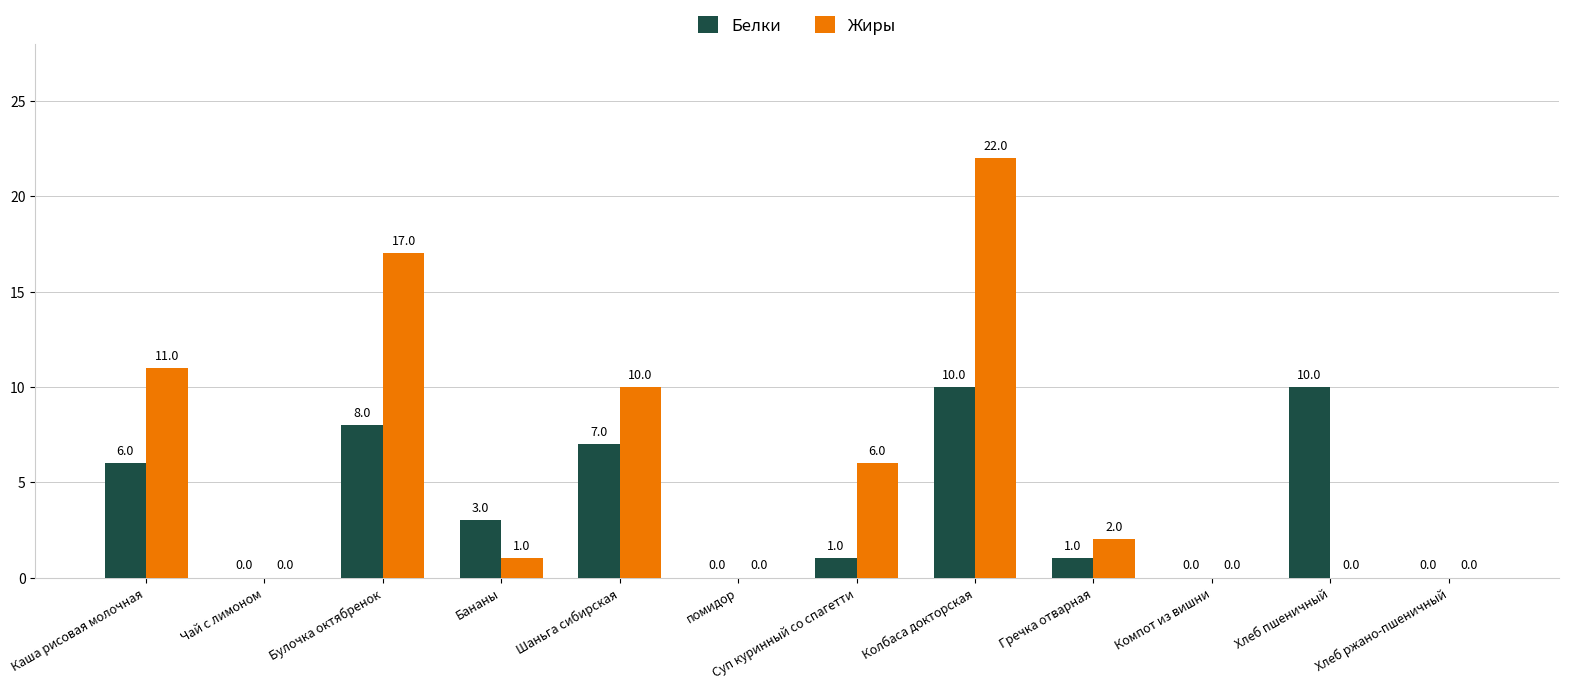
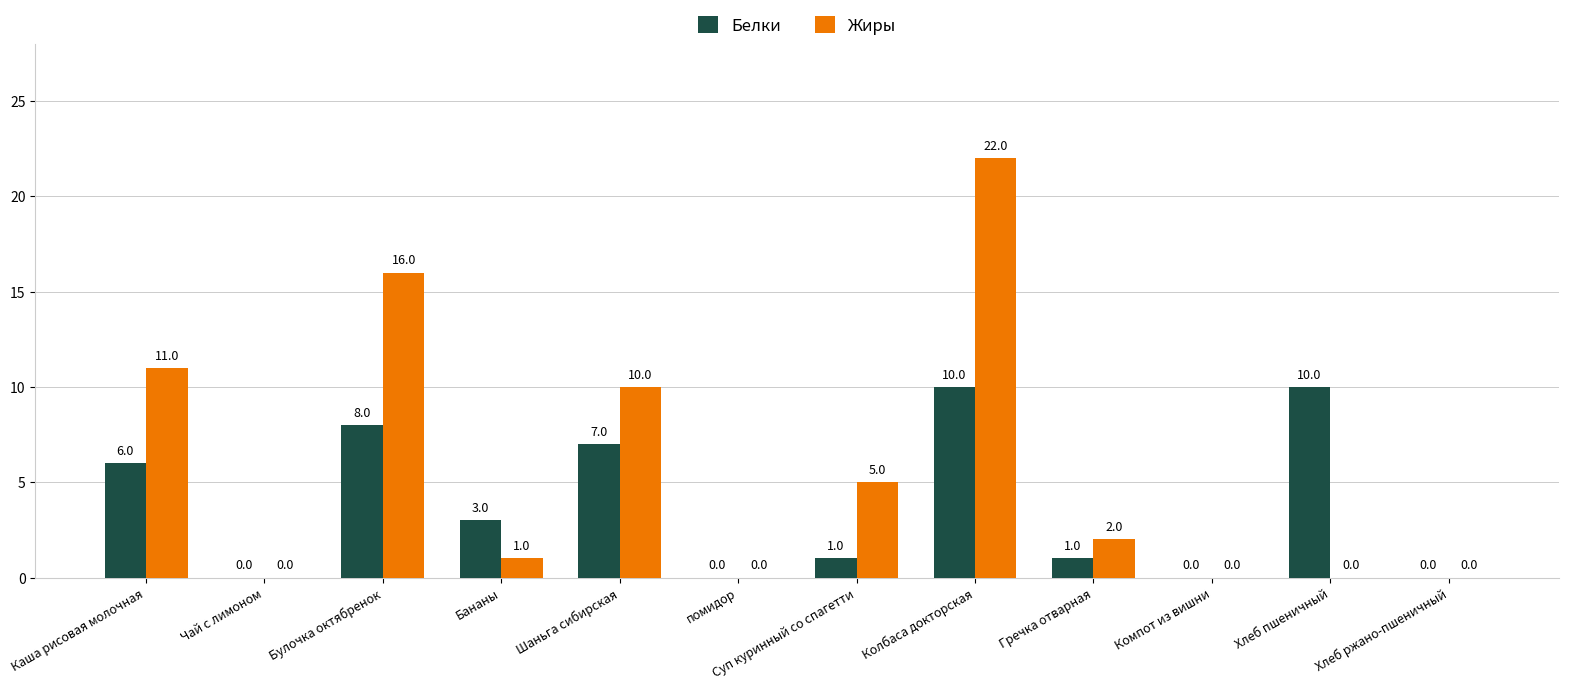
Жиры, Булочка октябренок: 17.0 -> 16.0
Жиры, Суп куринный со спагетти: 6.0 -> 5.0
